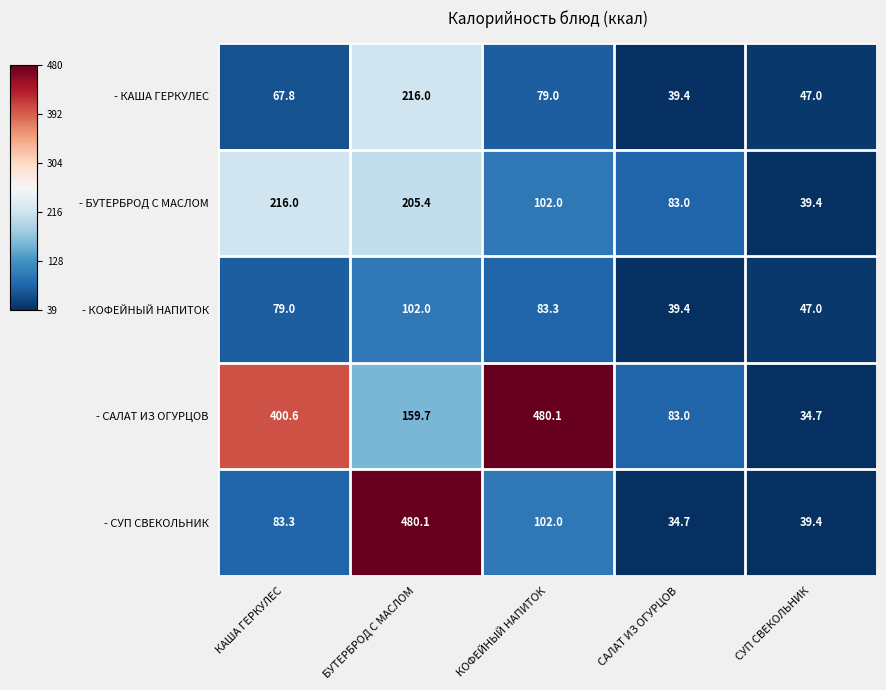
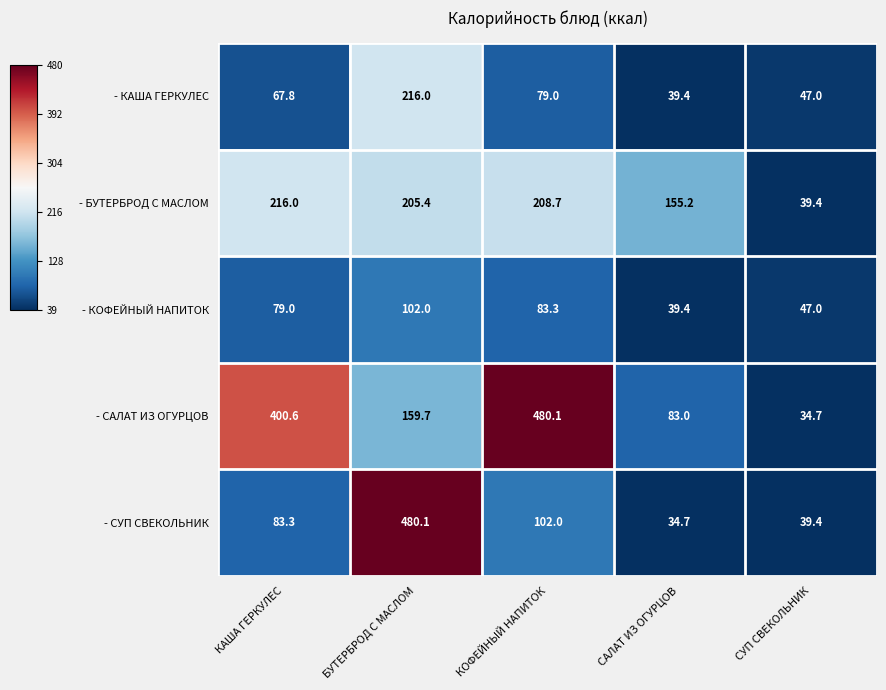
- БУТЕРБРОД С МАСЛОМ, КОФЕЙНЫЙ НАПИТОК: 102.0 -> 208.7
- БУТЕРБРОД С МАСЛОМ, САЛАТ ИЗ ОГУРЦОВ: 83.0 -> 155.2
